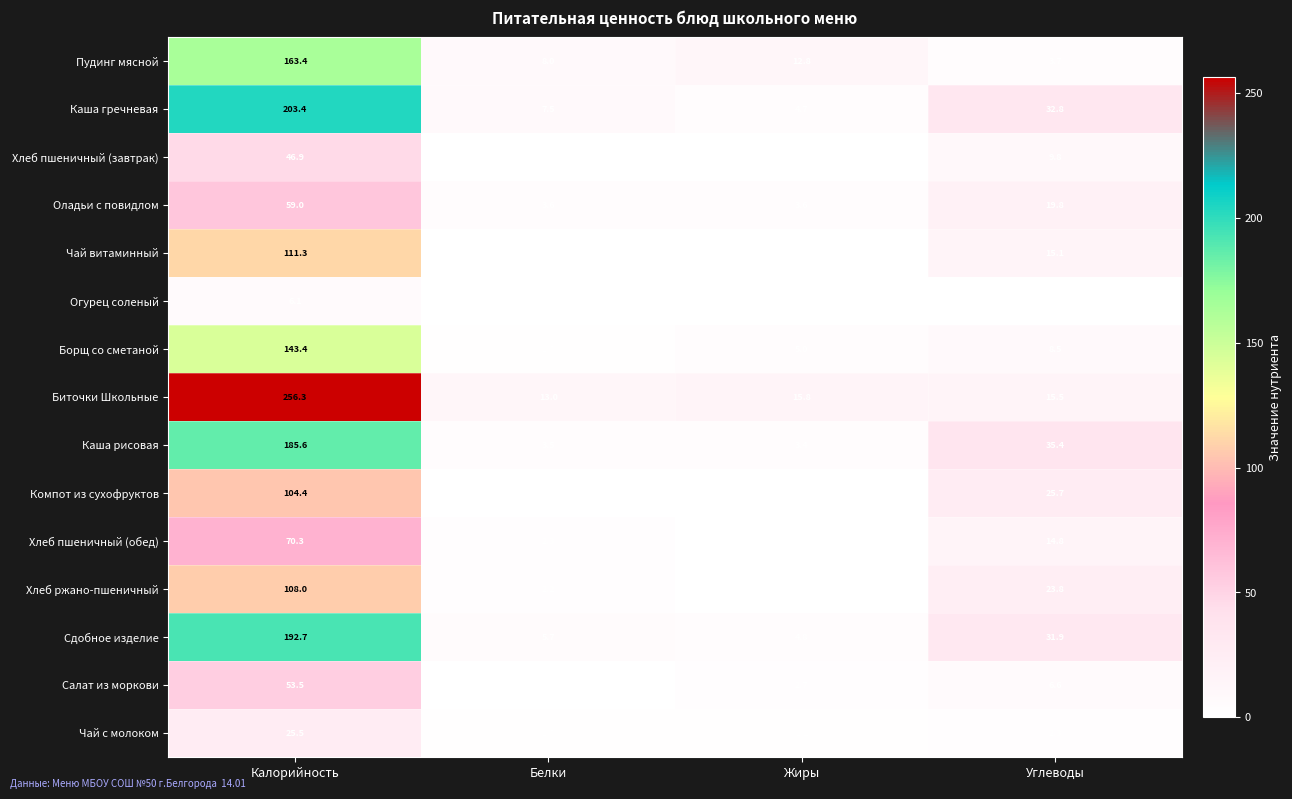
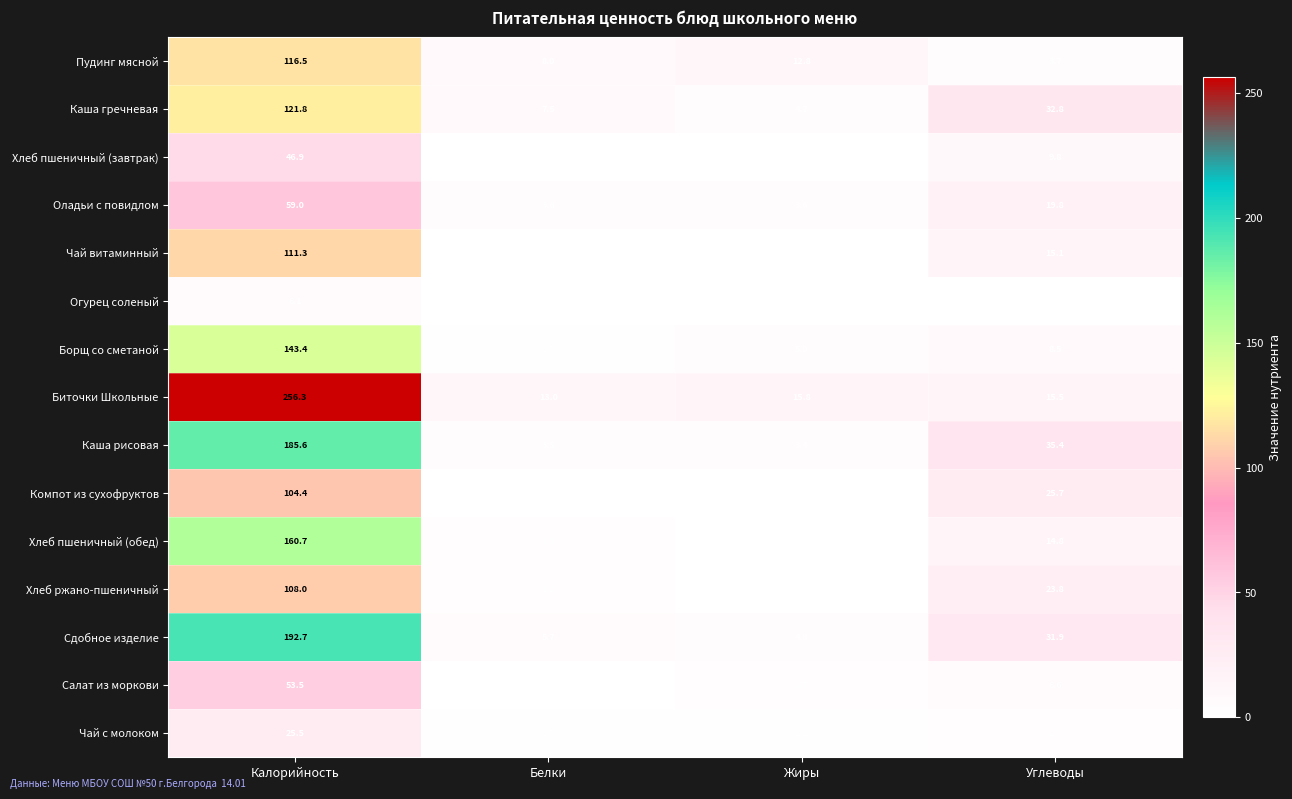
Пудинг мясной, Калорийность: 163.4 -> 116.5
Каша гречневая, Калорийность: 203.4 -> 121.8
Хлеб пшеничный (обед), Калорийность: 70.3 -> 160.7
